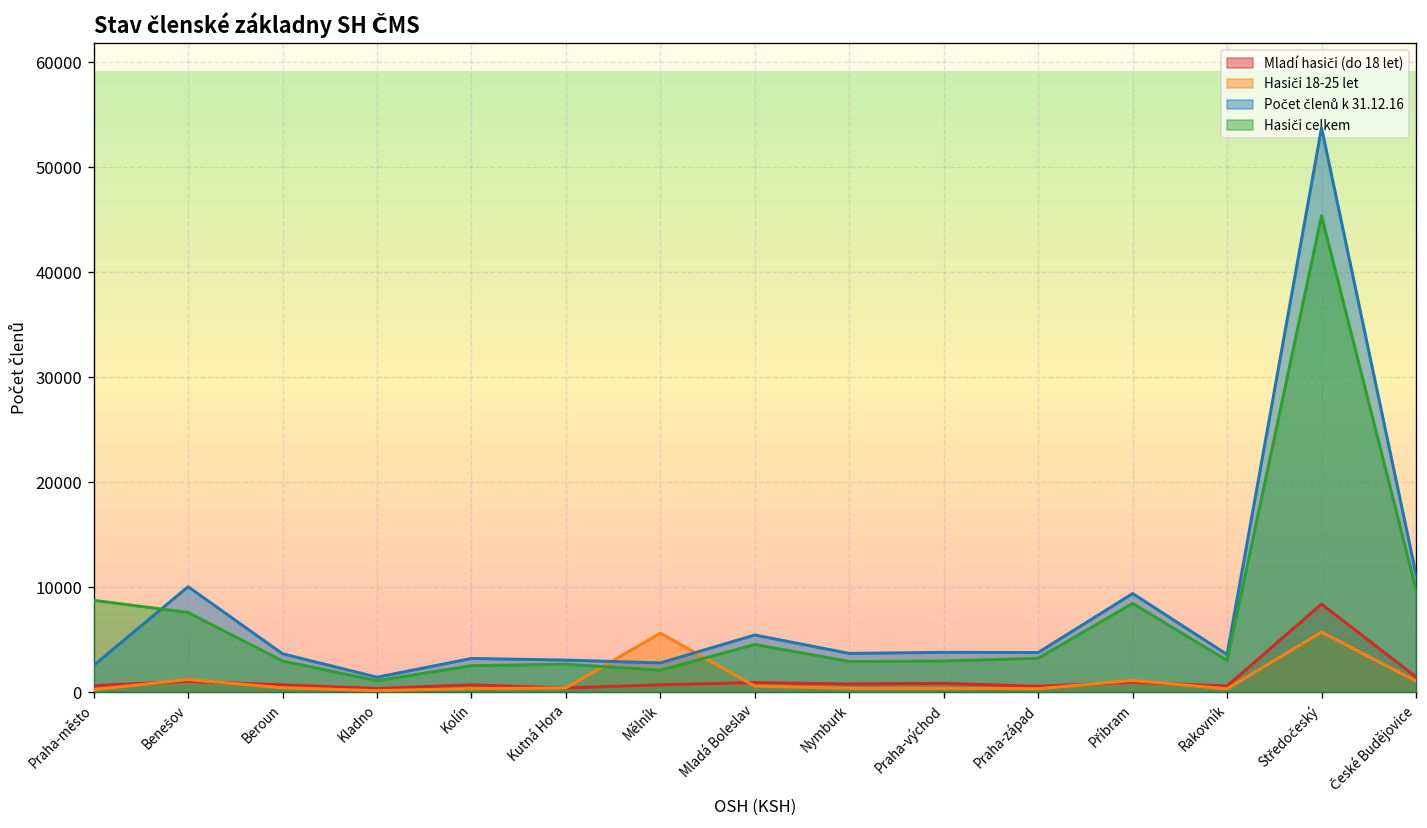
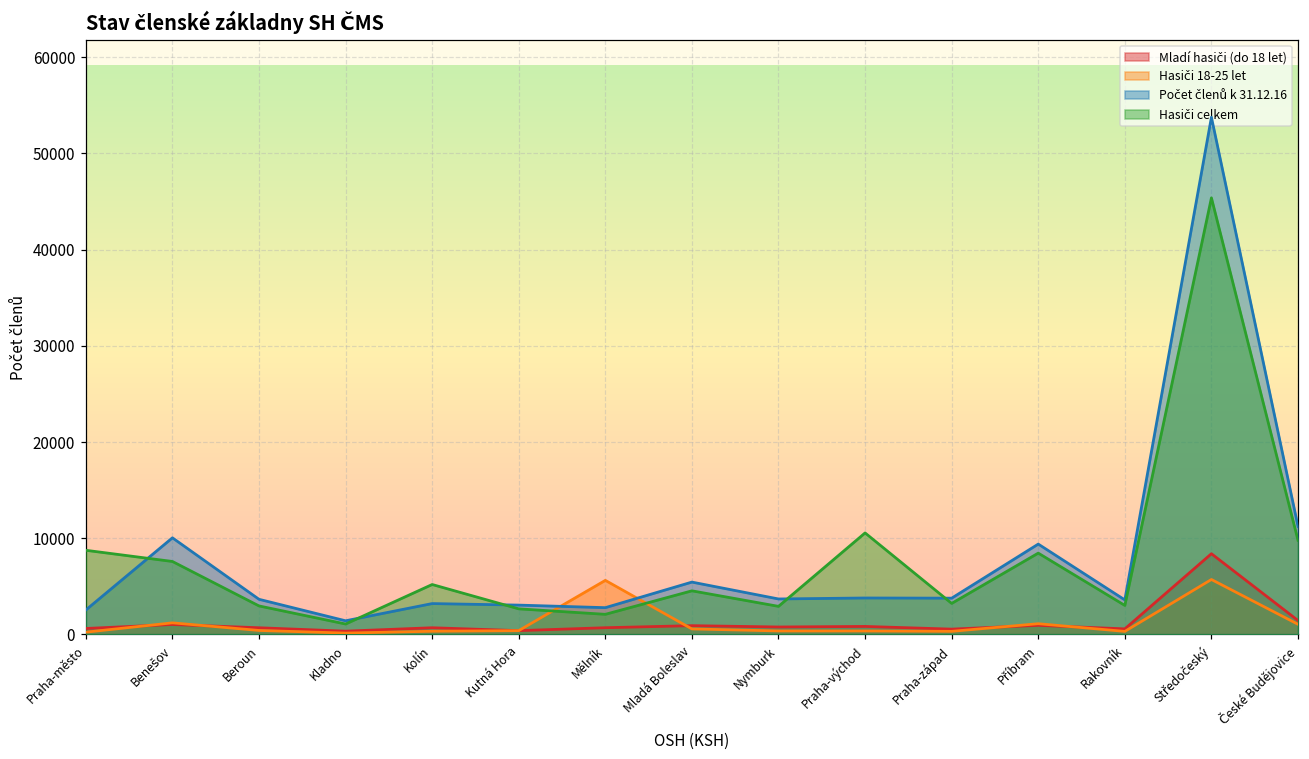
Hasiči celkem, Kolín: 3000 -> 5000
Hasiči celkem, Praha-východ: 3000 -> 11000
